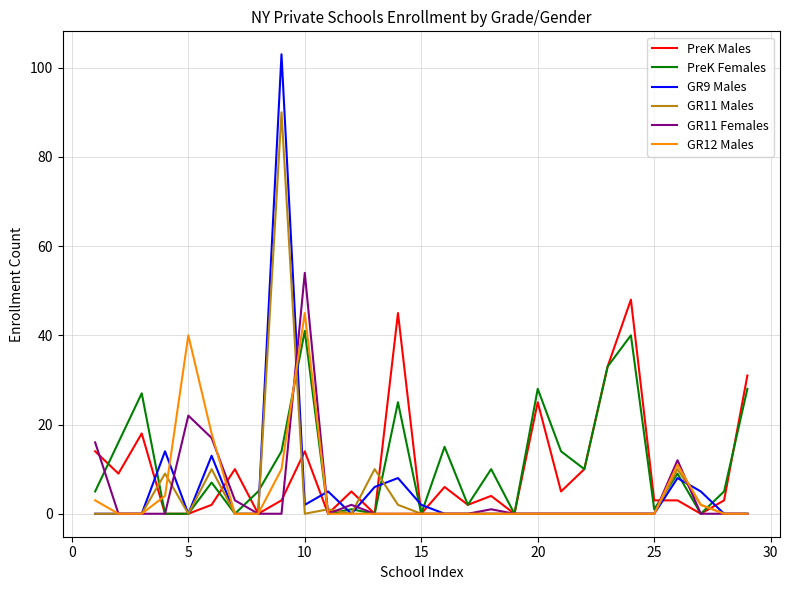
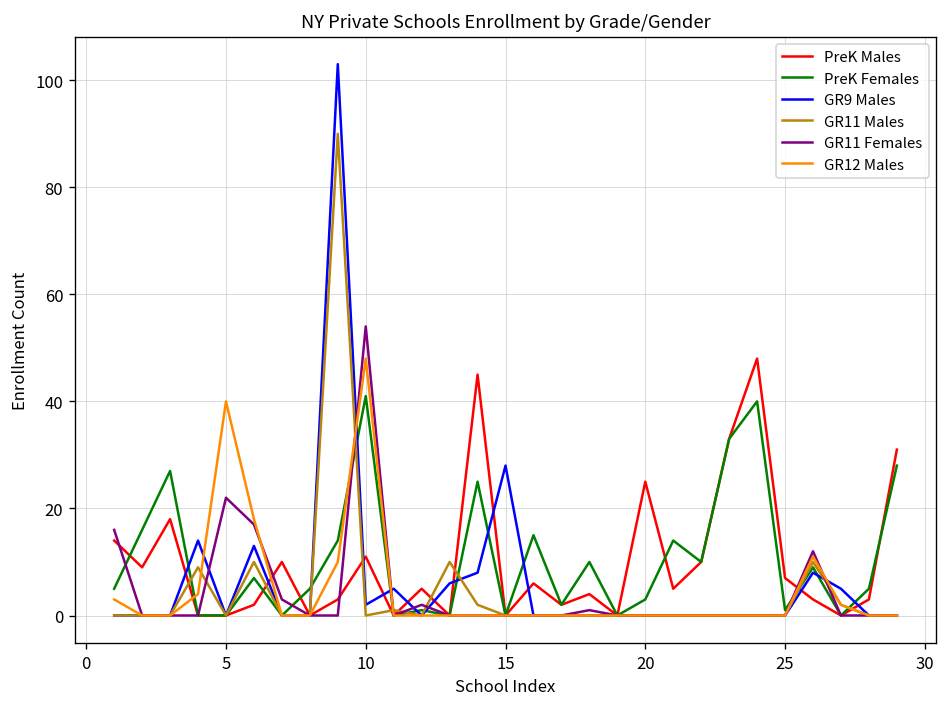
PreK Males, 10: 14 -> 11
GR12 Males, 10: 45 -> 48
GR9 Males, 15: 2 -> 28
PreK Females, 20: 28 -> 3
PreK Males, 25: 3 -> 7
